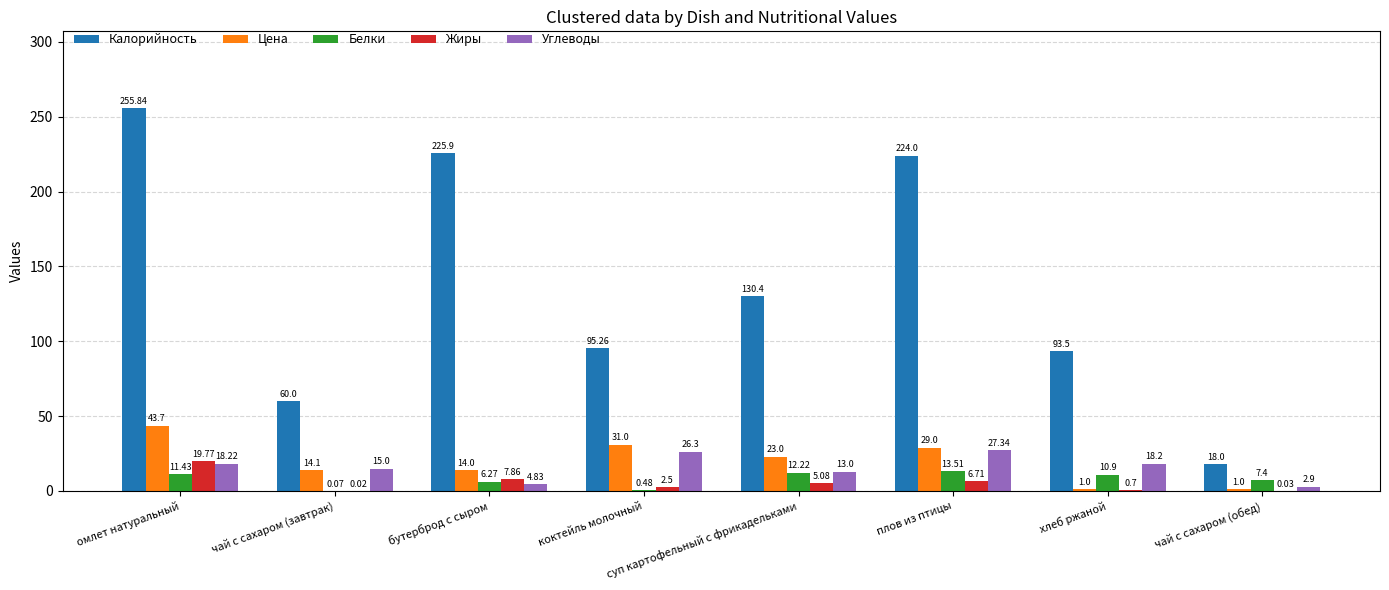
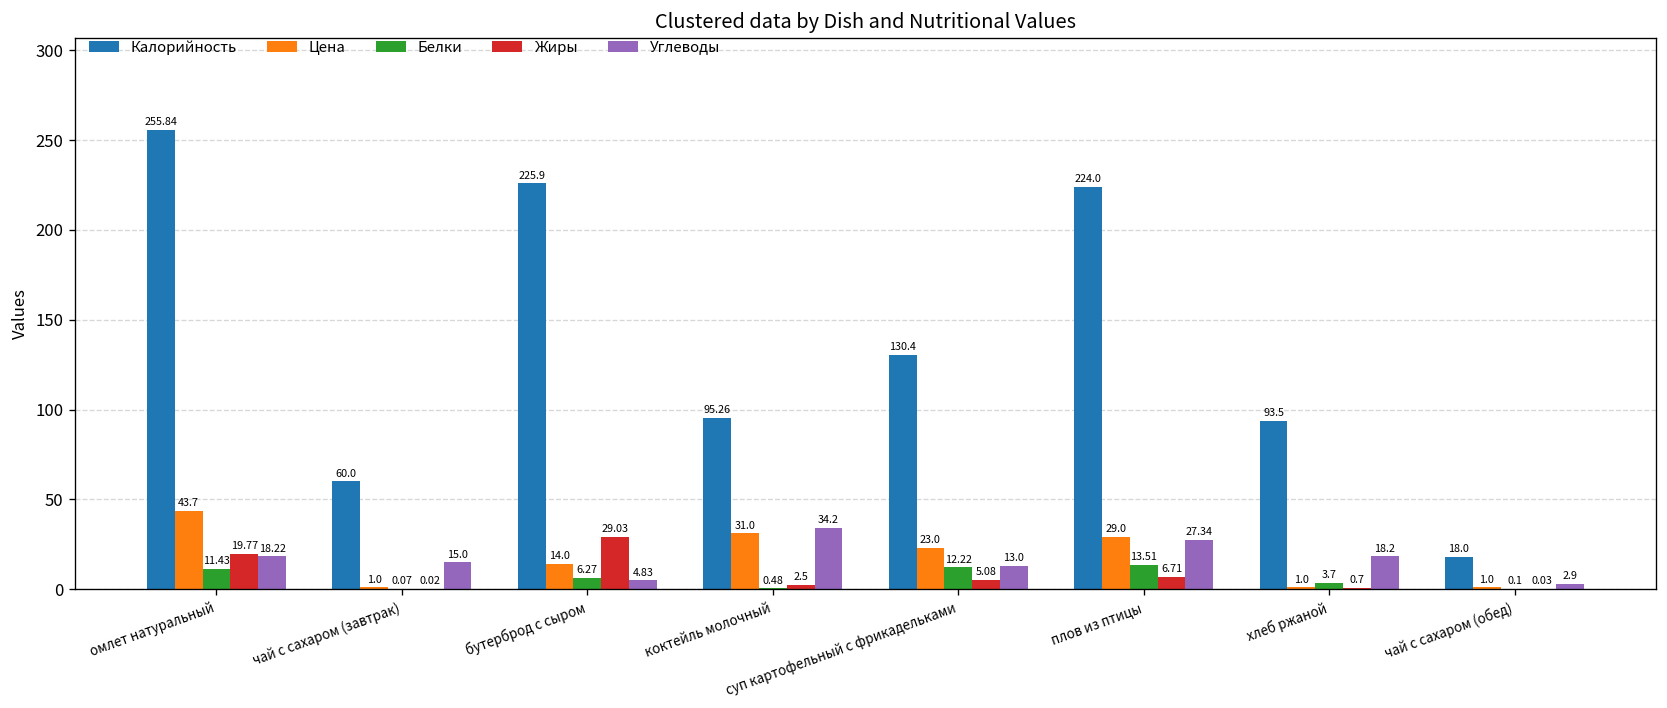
Цена, чай с сахаром (завтрак): 14.1 -> 1.0
Жиры, бутерброд с сыром: 7.86 -> 29.03
Углеводы, коктейль молочный: 26.3 -> 34.2
Белки, хлеб ржаной: 10.9 -> 3.7
Белки, чай с сахаром (обед): 7.4 -> 0.1
